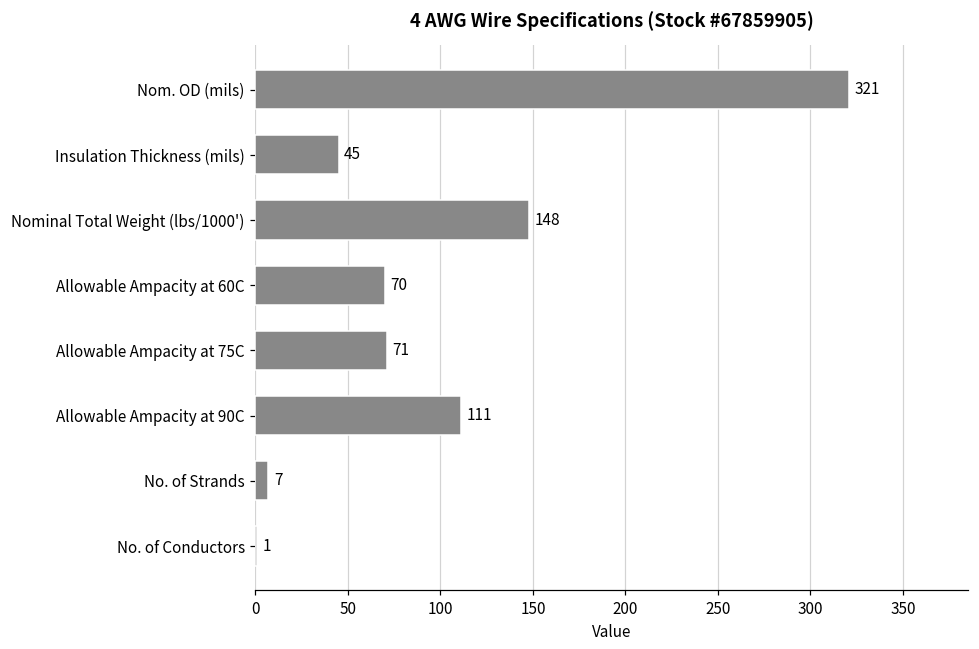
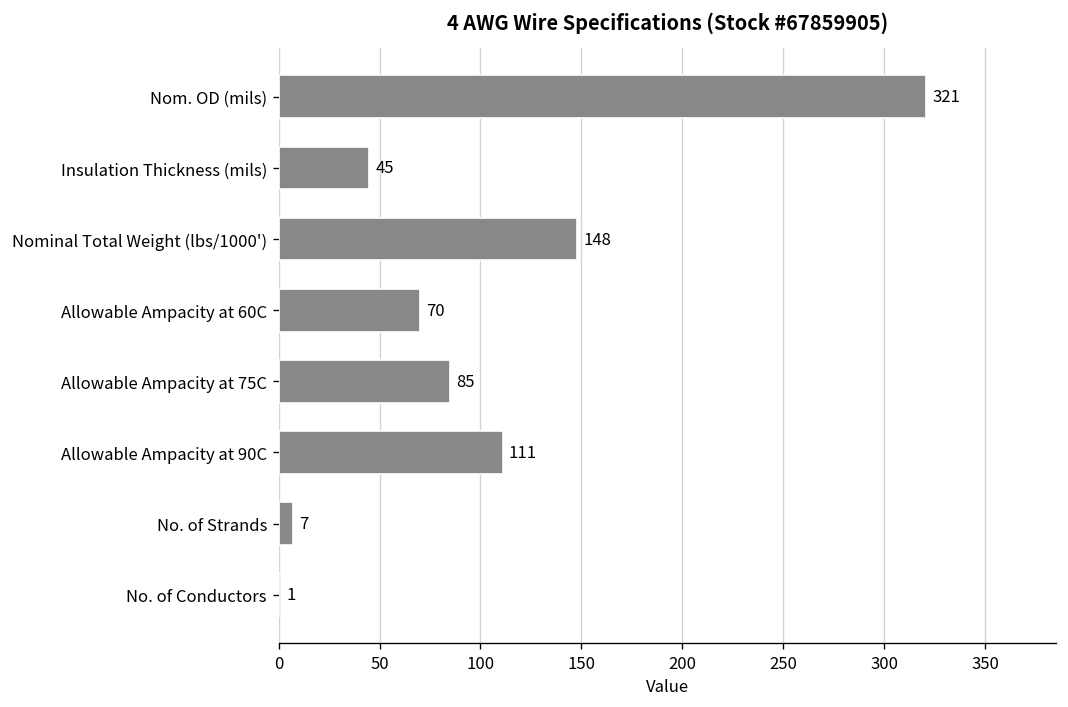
Allowable Ampacity at 75C: 71 -> 85
